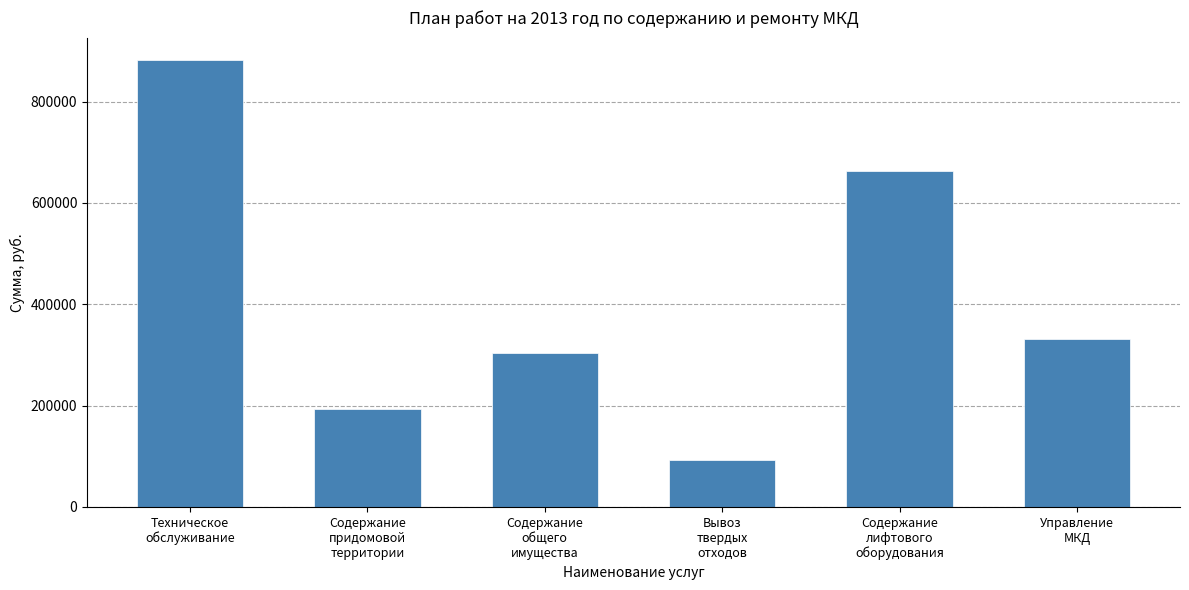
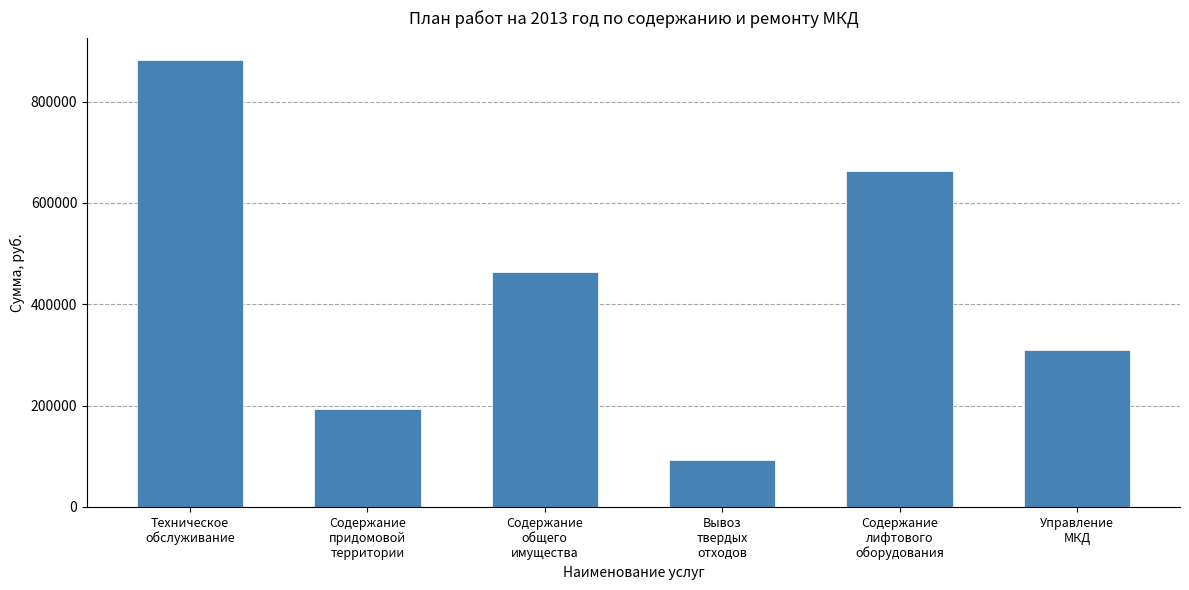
Содержание общего имущества: 300000 -> 460000
Управление МКД: 330000 -> 310000
